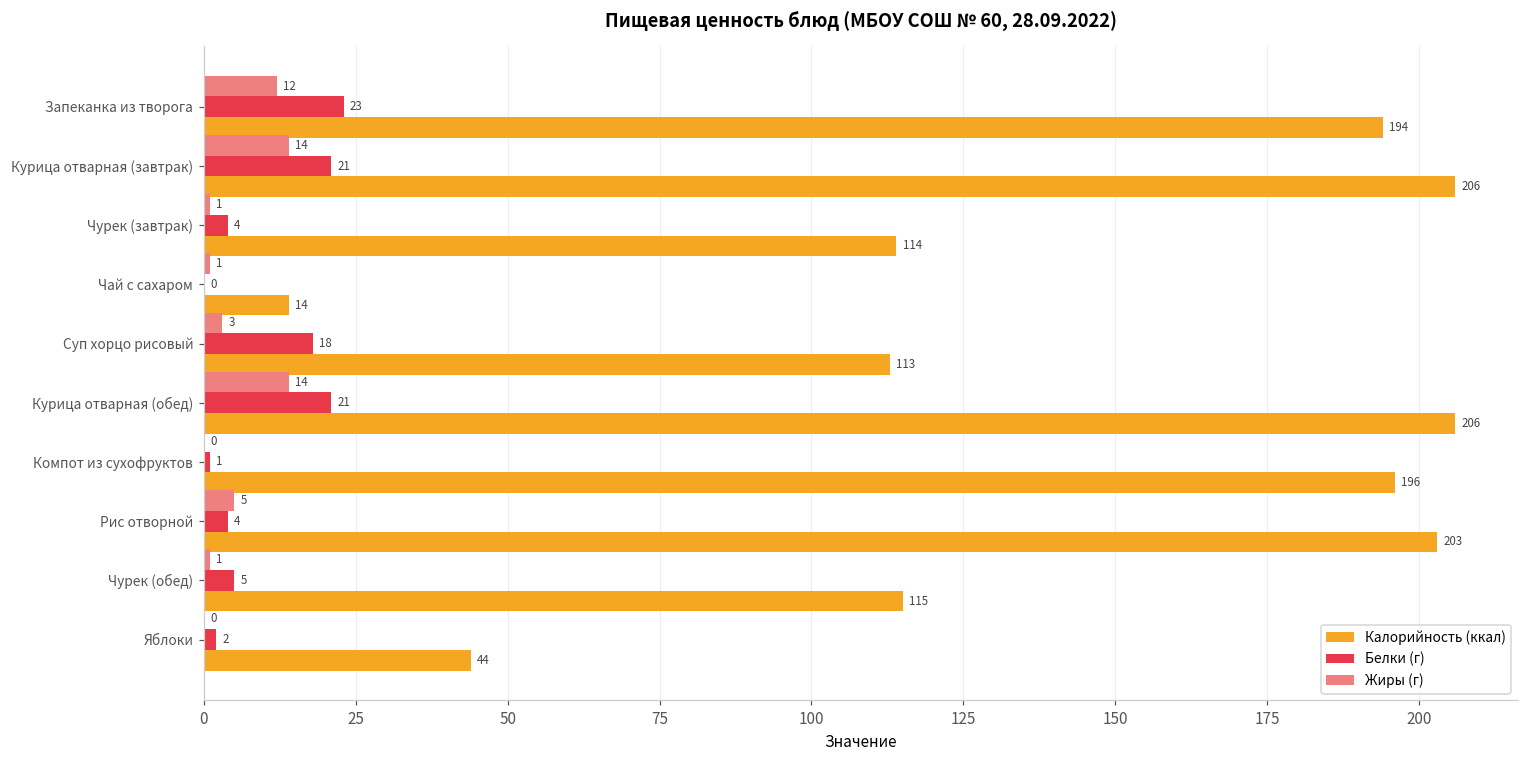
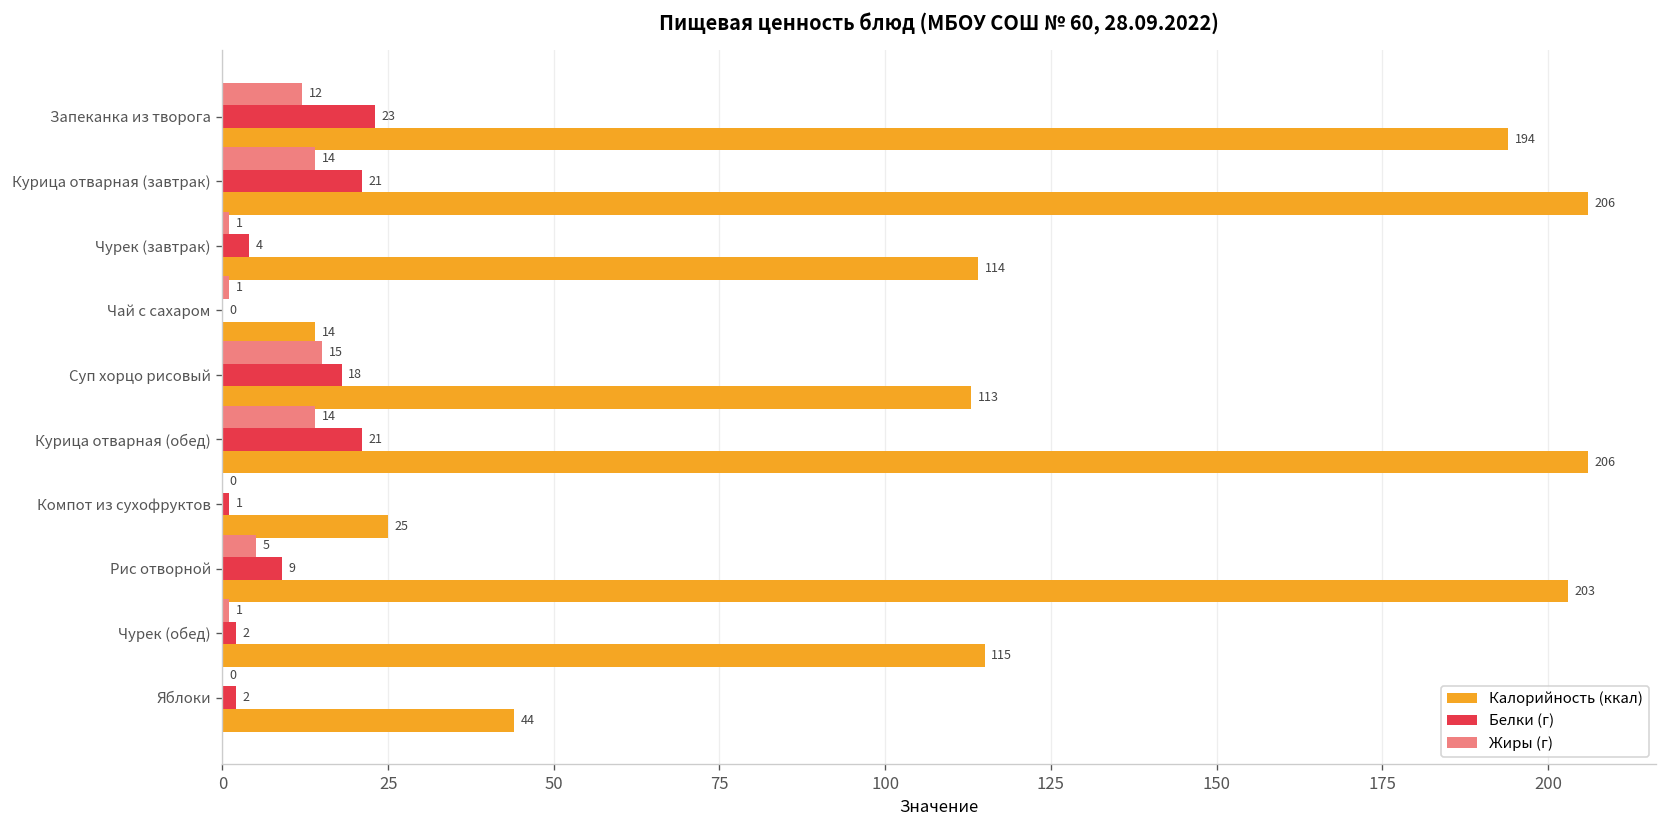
Жиры (г), Суп хорцо рисовый: 3 -> 15
Калорийность (ккал), Компот из сухофруктов: 196 -> 25
Белки (г), Рис отворной: 4 -> 9
Белки (г), Чурек (обед): 5 -> 2
